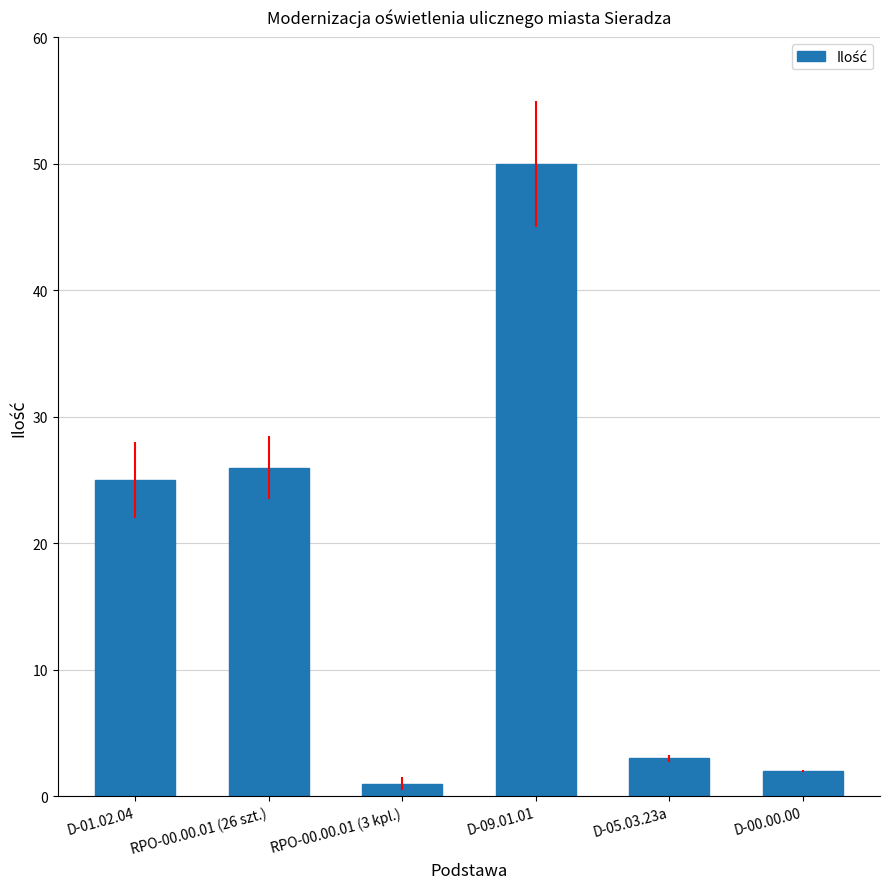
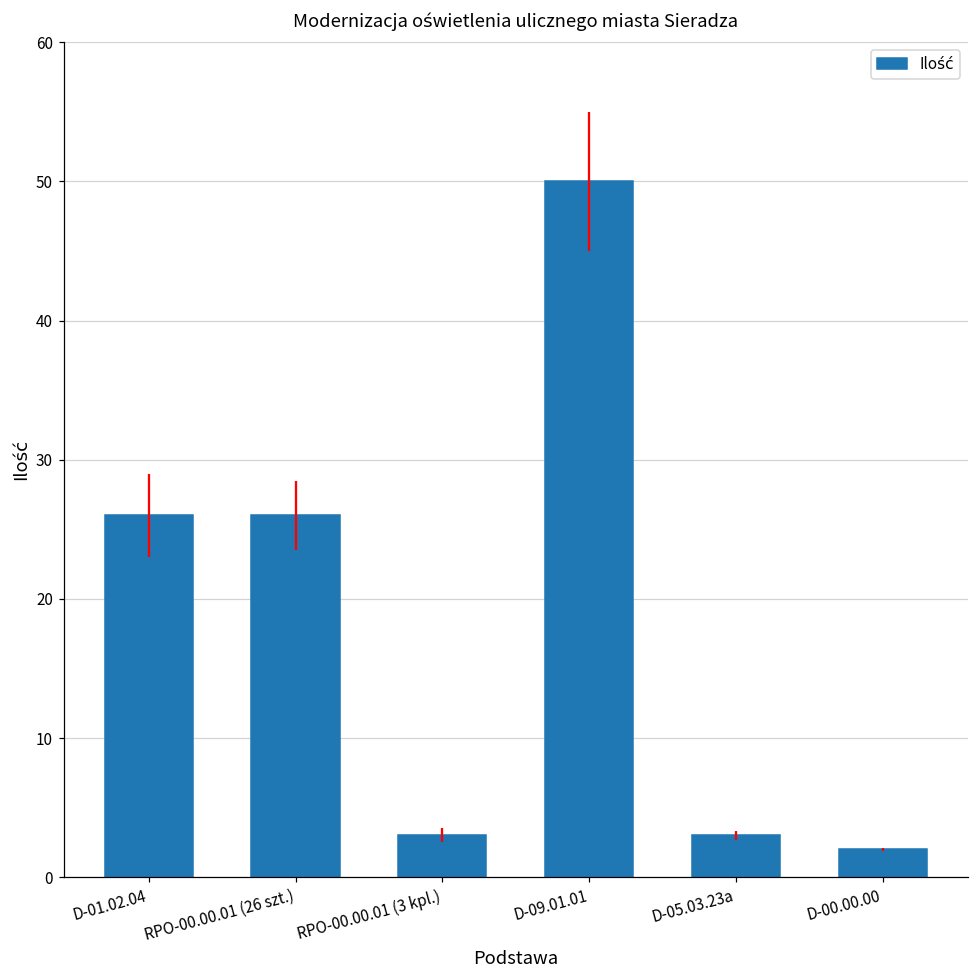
D-01.02.04: 25 -> 26
RPO-00.00.01 (3 kpl.): 1 -> 3
